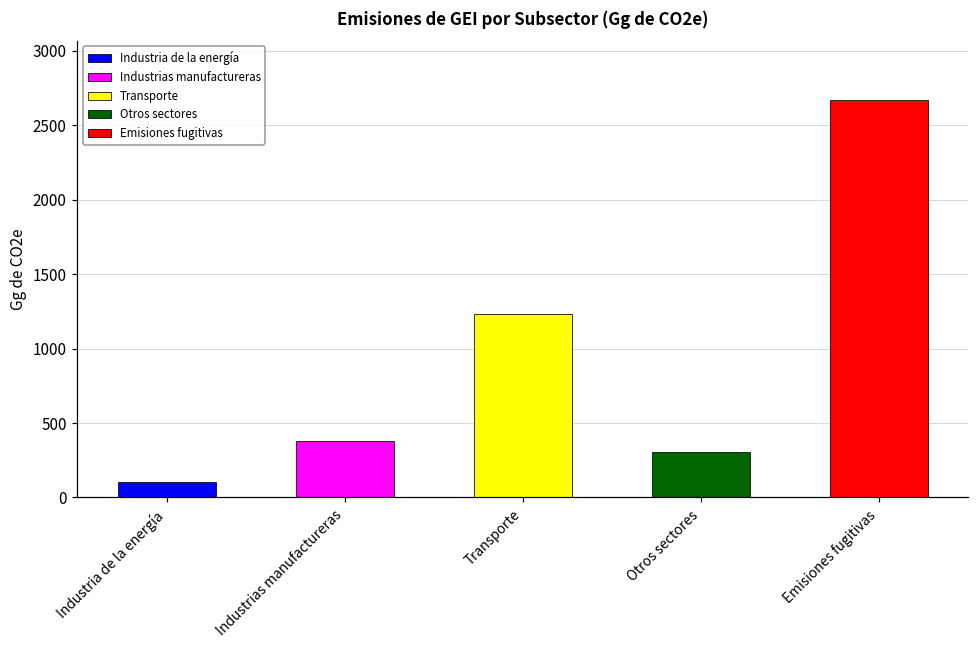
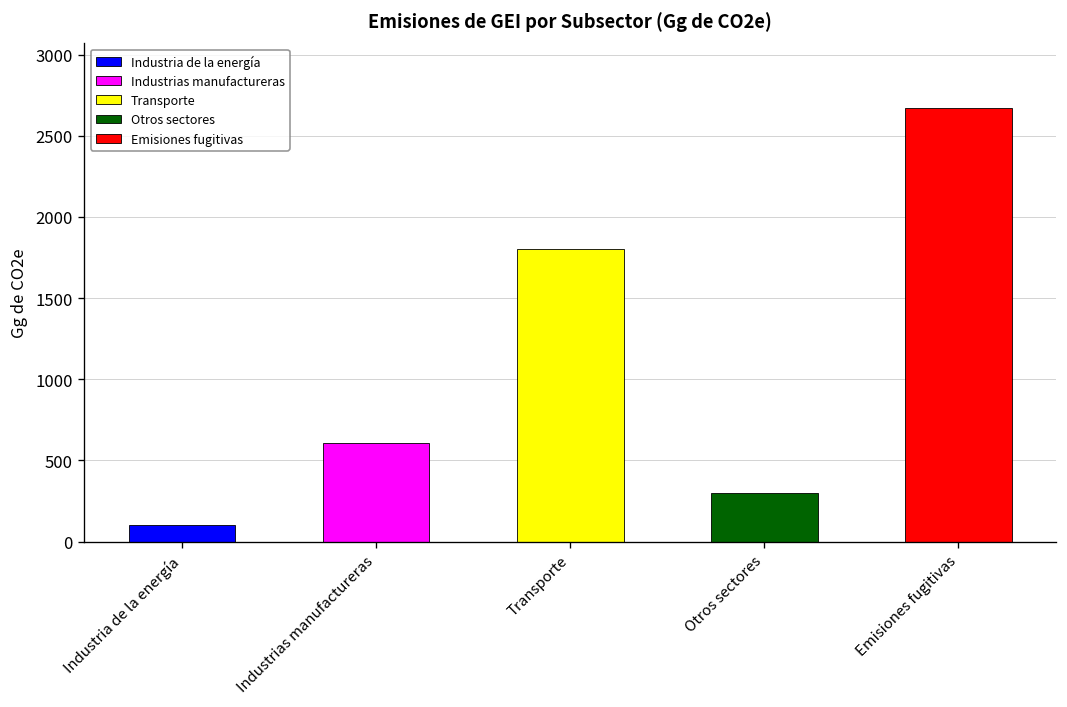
Industrias manufactureras: 380 -> 610
Transporte: 1230 -> 1800
